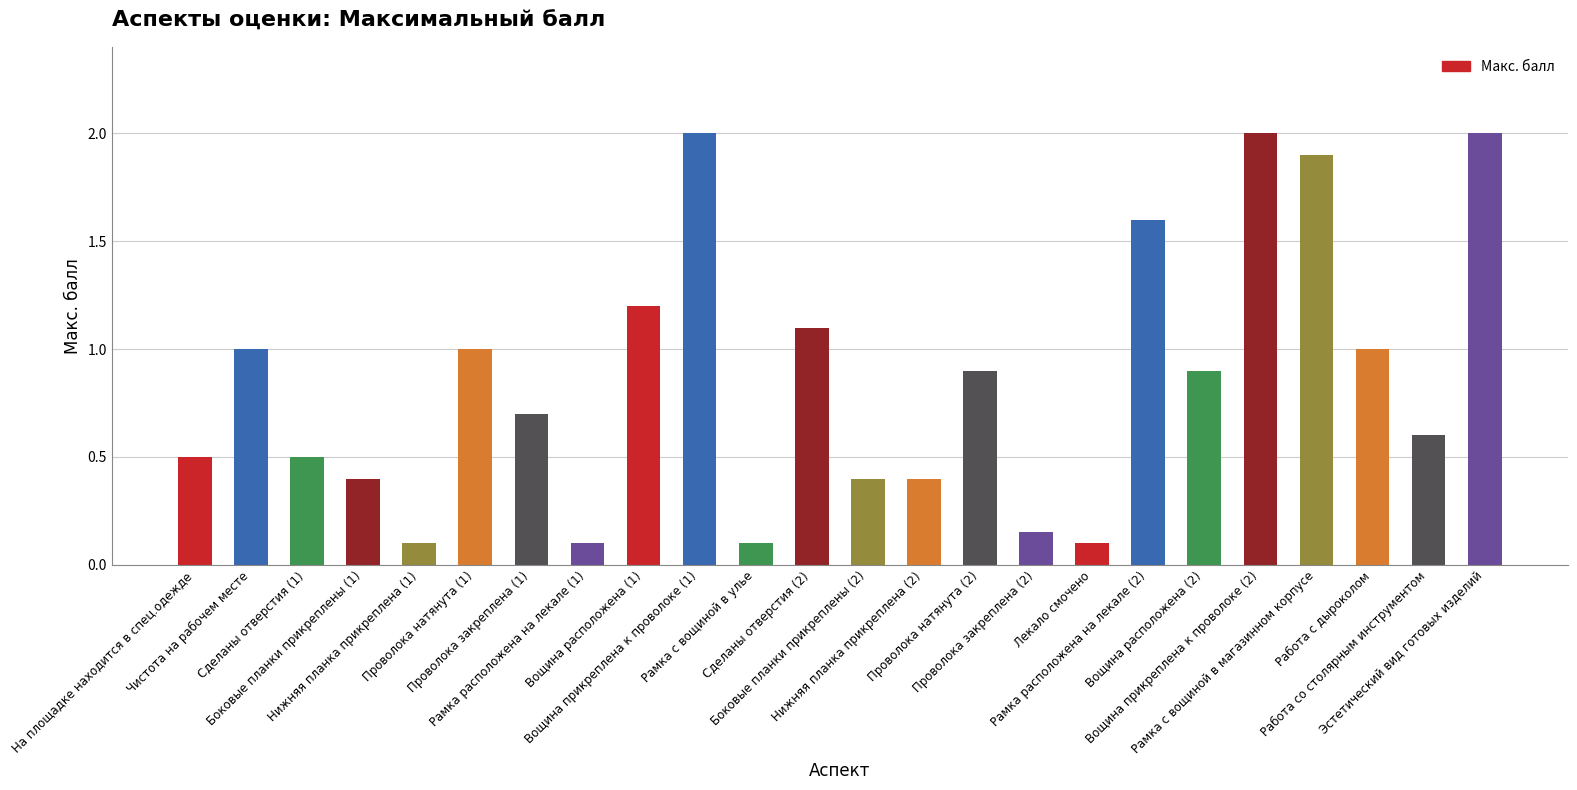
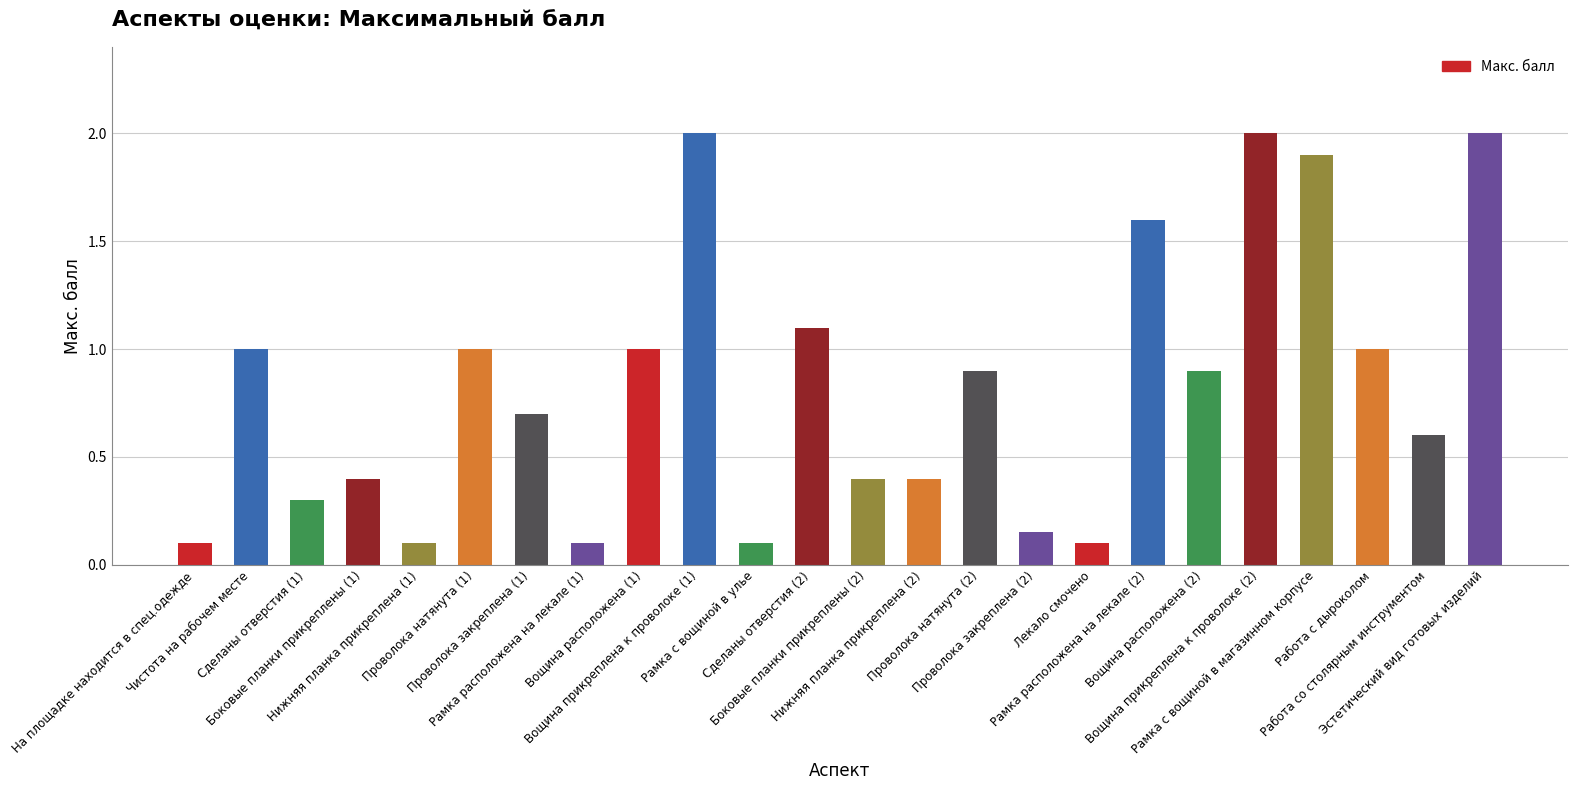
На площадке находится в спец.одежде: 0.5 -> 0.1
Сделаны отверстия (1): 0.5 -> 0.3
Вощина расположена (1): 1.2 -> 1.0
